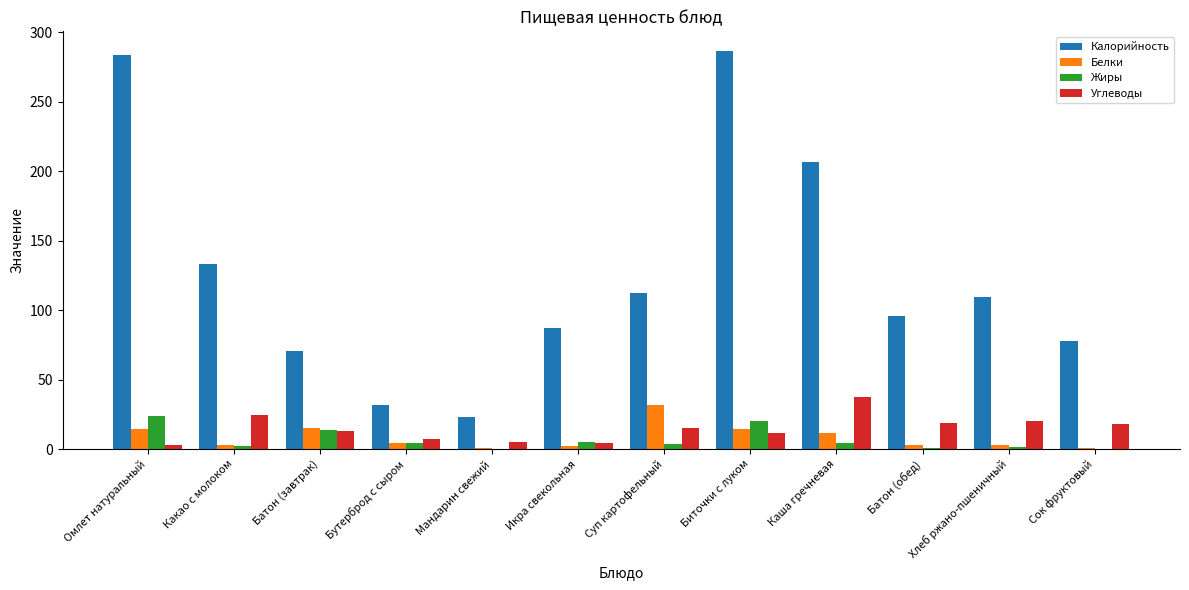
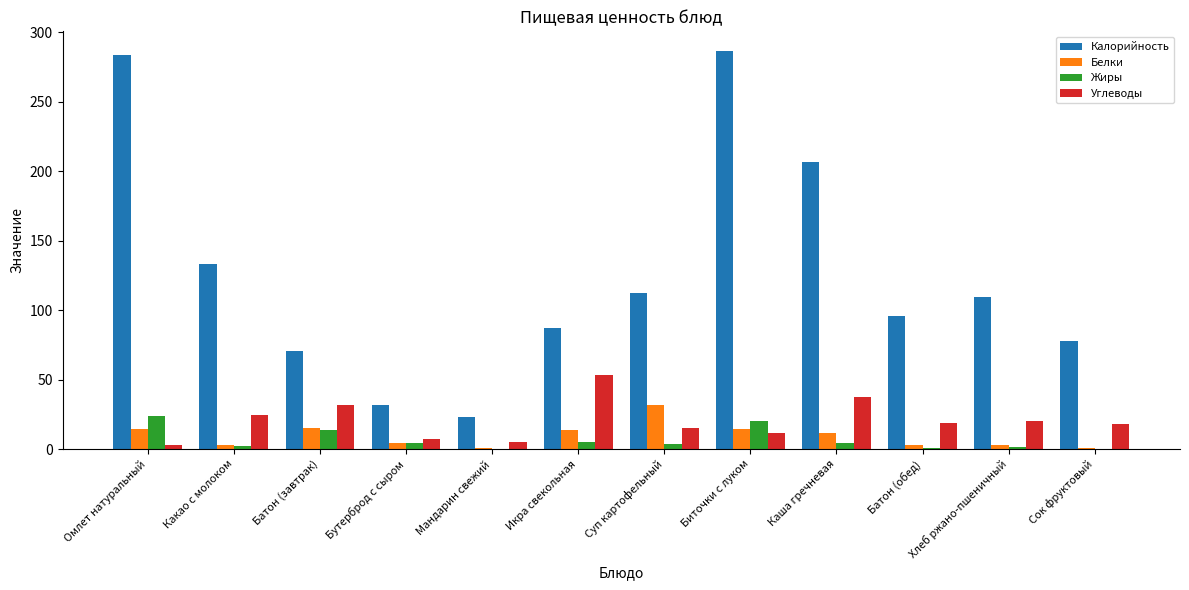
Углеводы, Батон (завтрак): 13 -> 32
Белки, Икра свекольная: 2 -> 14
Углеводы, Икра свекольная: 5 -> 54
